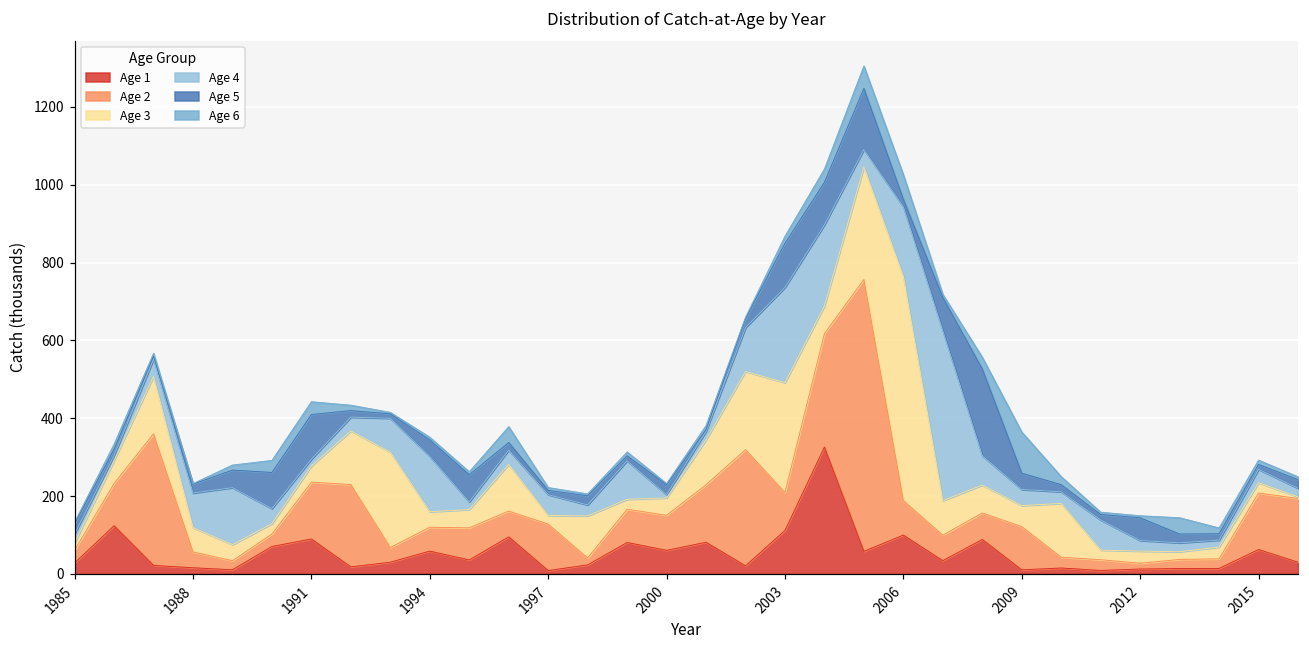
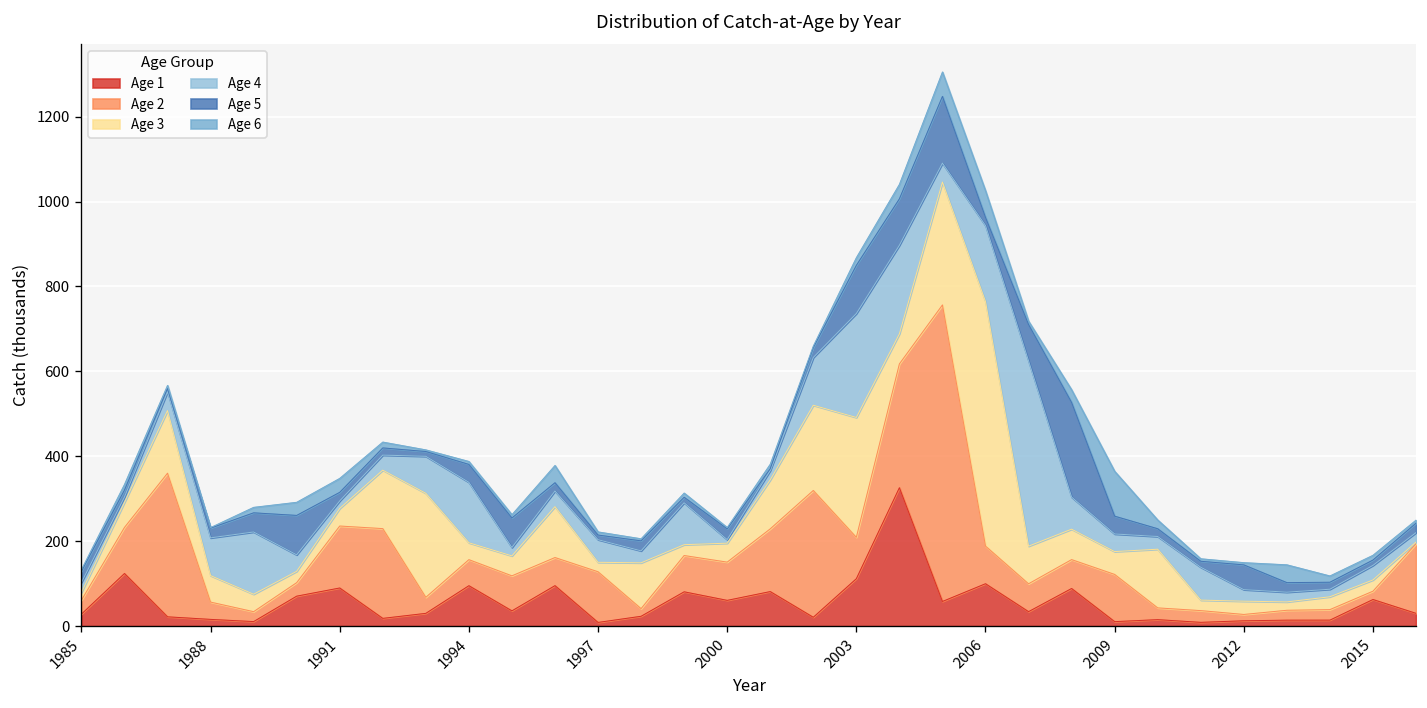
Age 5, 1991: 110 -> 20
Age 1, 1994: 60 -> 100
Age 2, 2015: 150 -> 20
